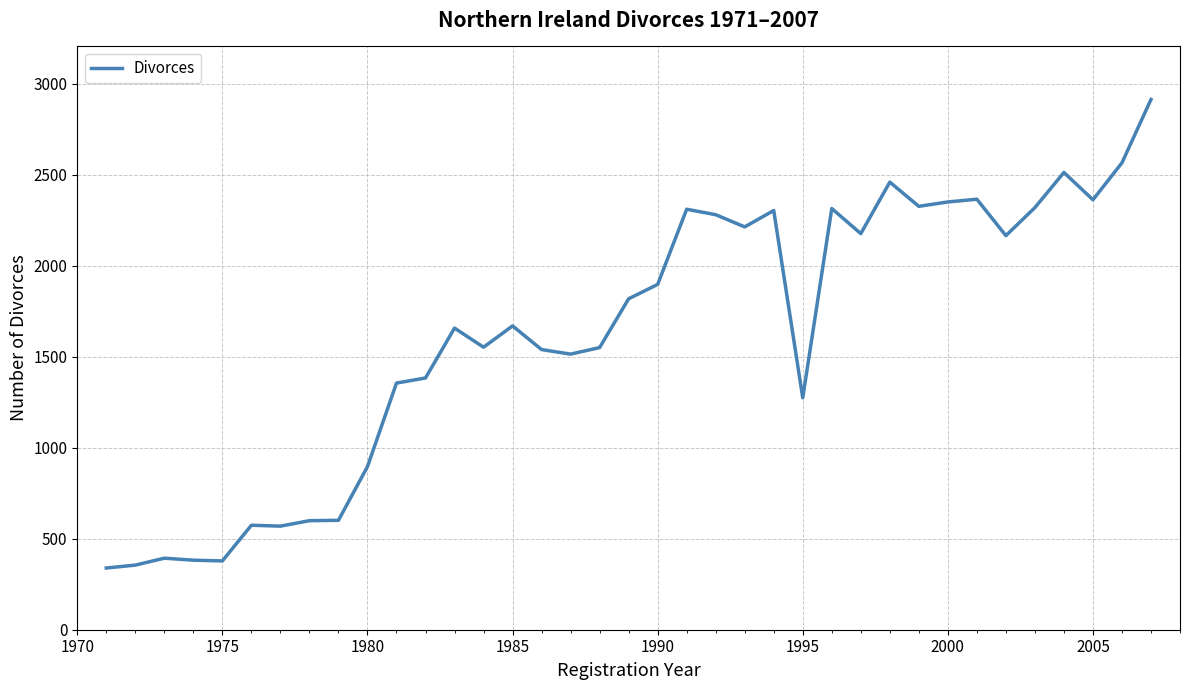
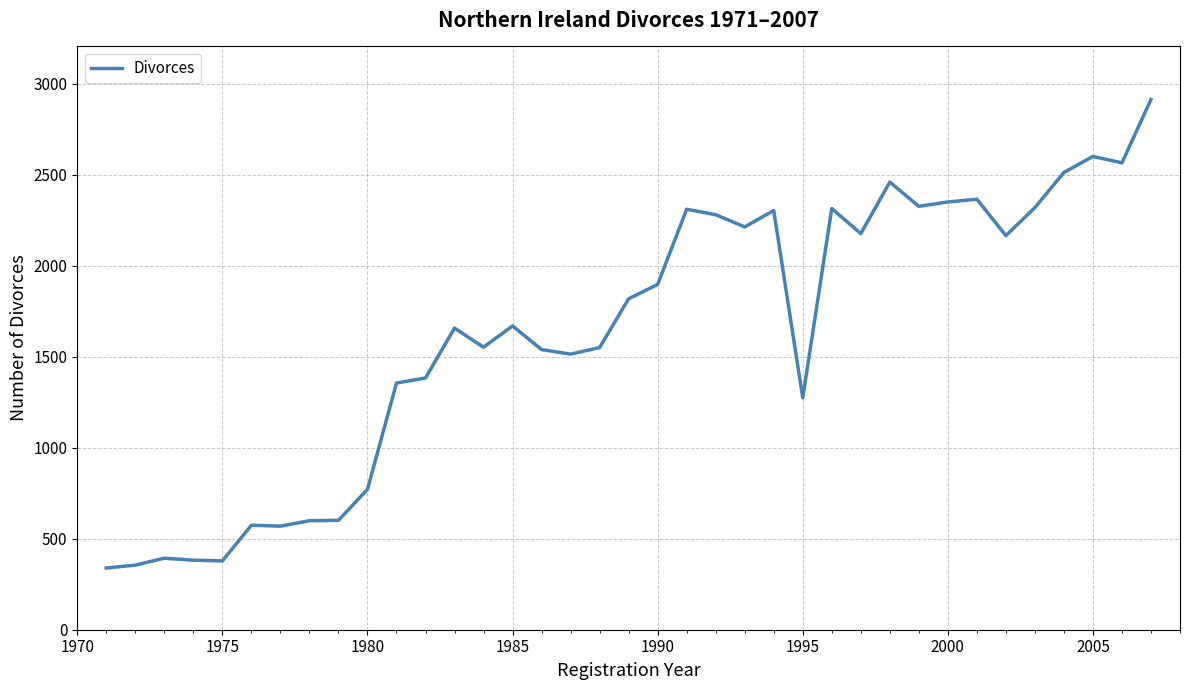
1980: 900 -> 770
2005: 2360 -> 2600
